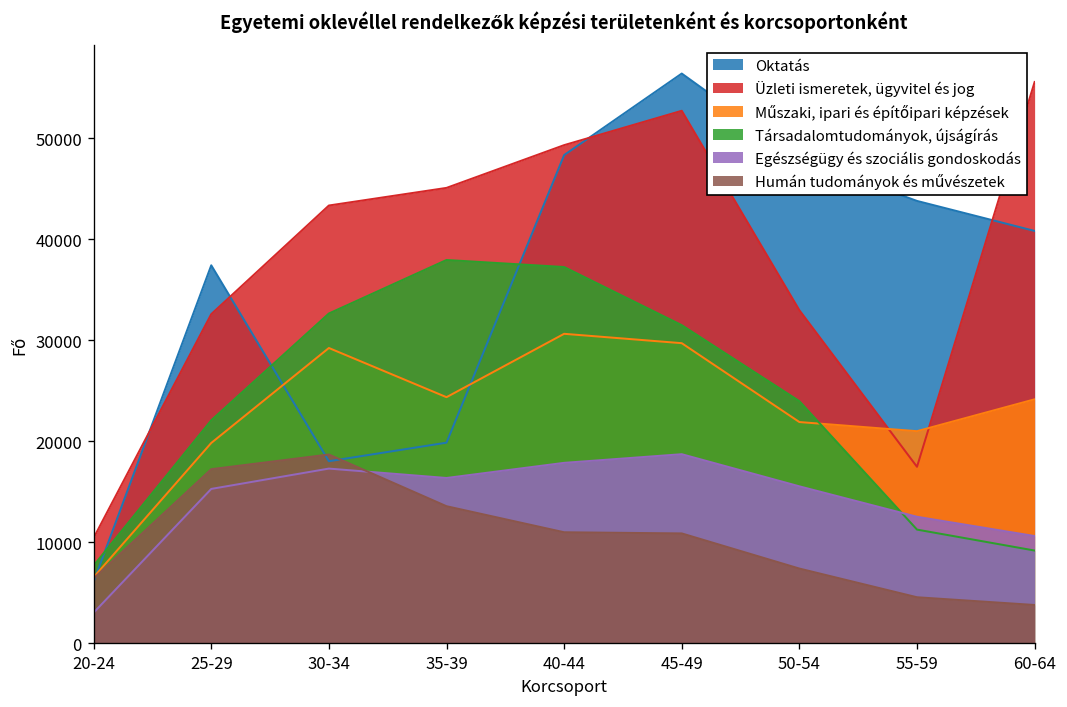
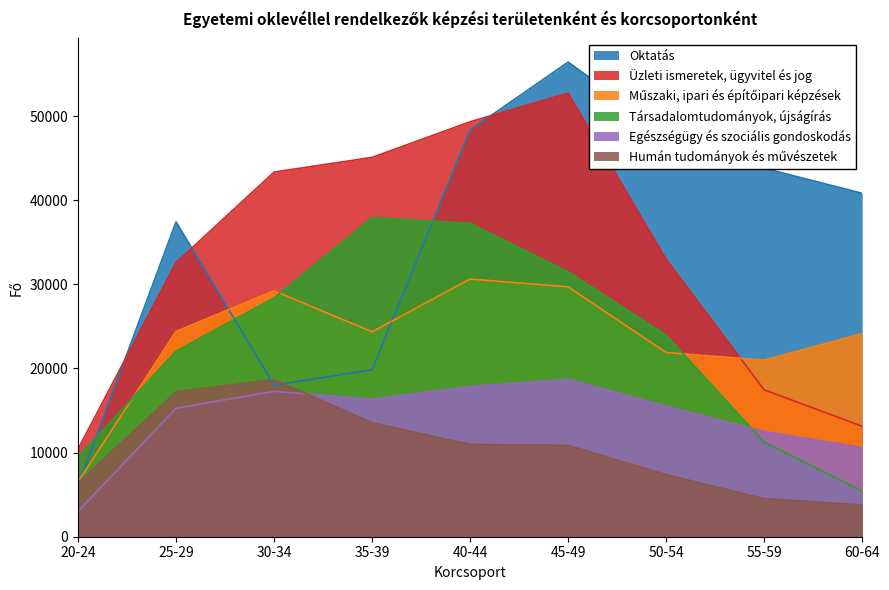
Társadalomtudományok, újságírás, 20-24: 8000 -> 9000
Műszaki, ipari és építőipari képzések, 25-29: 20000 -> 24000
Társadalomtudományok, újságírás, 30-34: 33000 -> 28000
Üzleti ismeretek, ügyvitel és jog, 60-64: 56000 -> 13000
Társadalomtudományok, újságírás, 60-64: 9000 -> 5000
